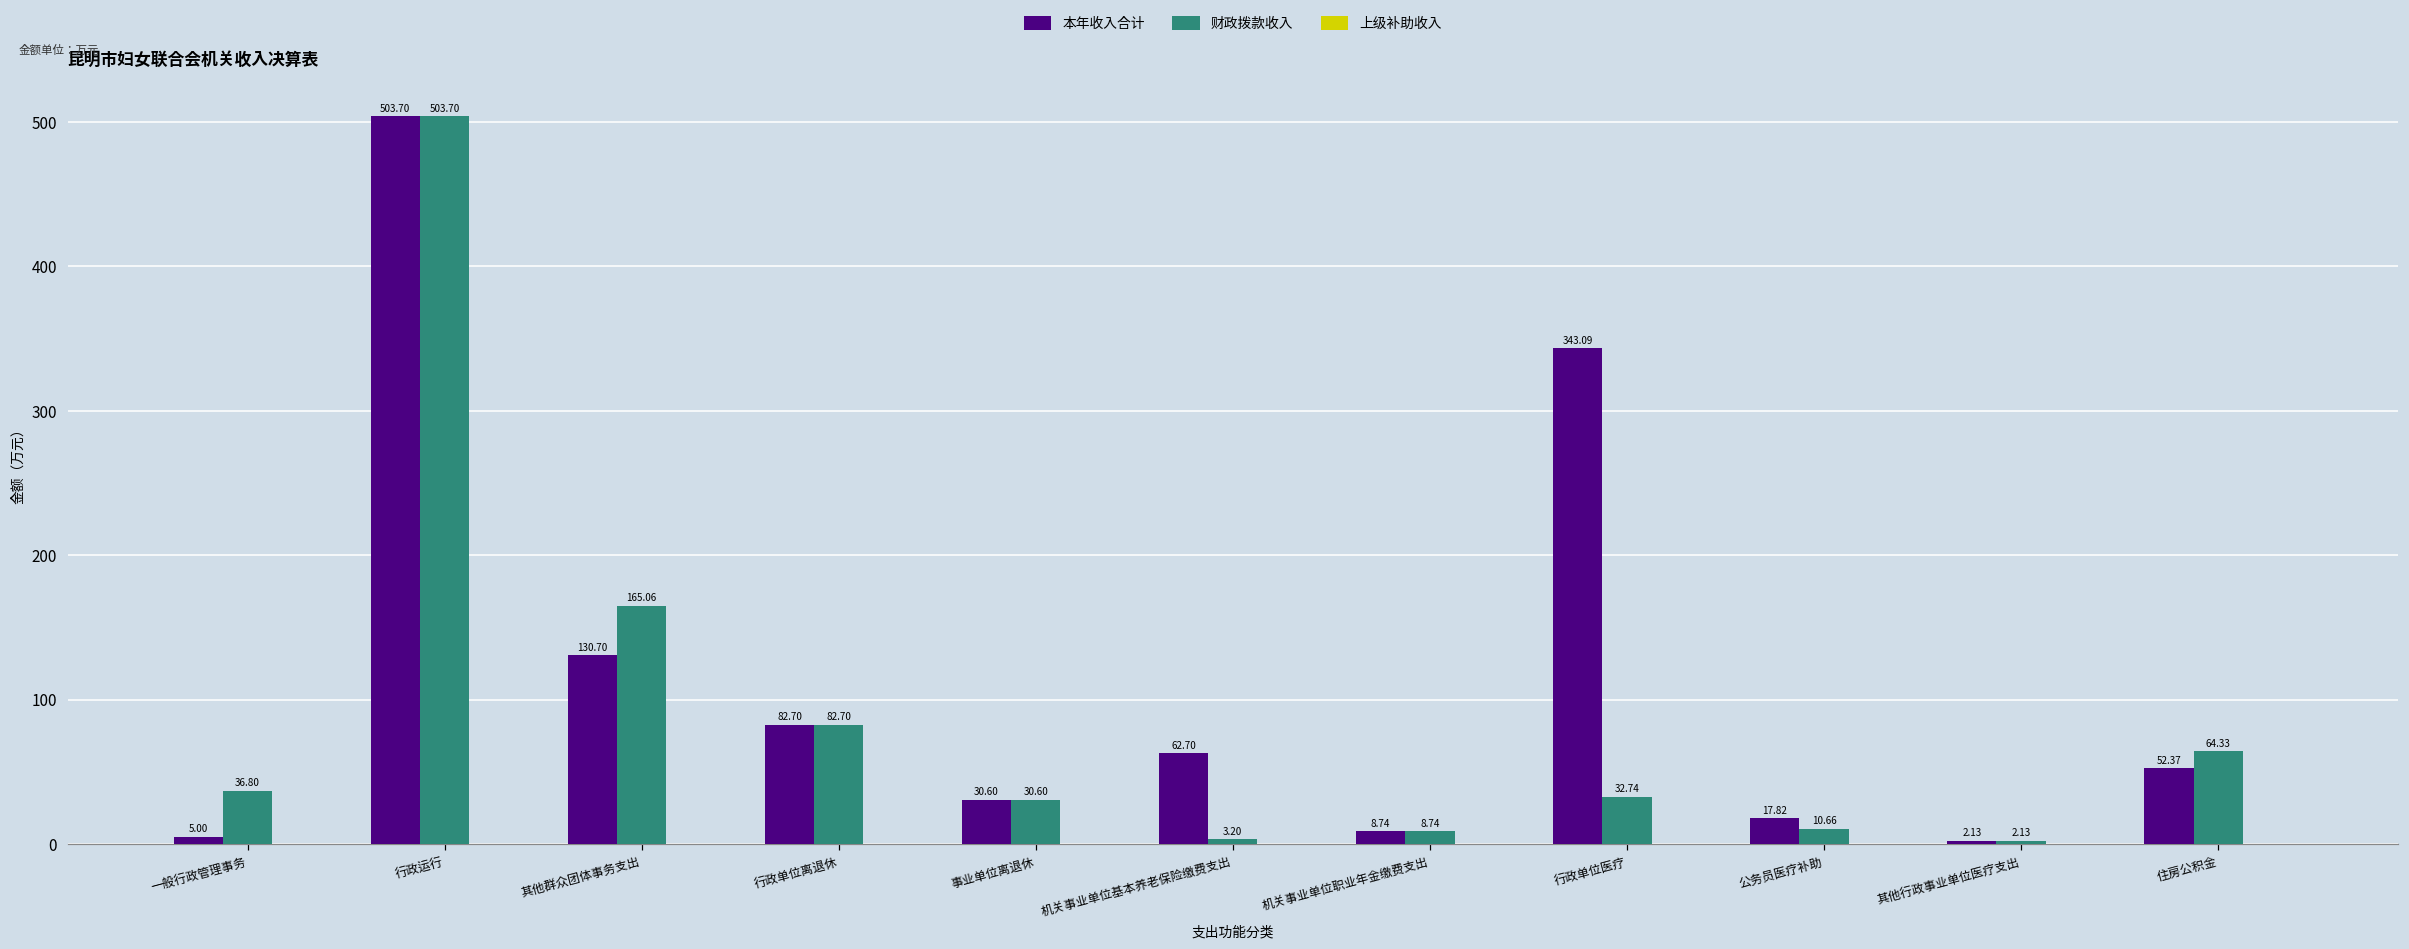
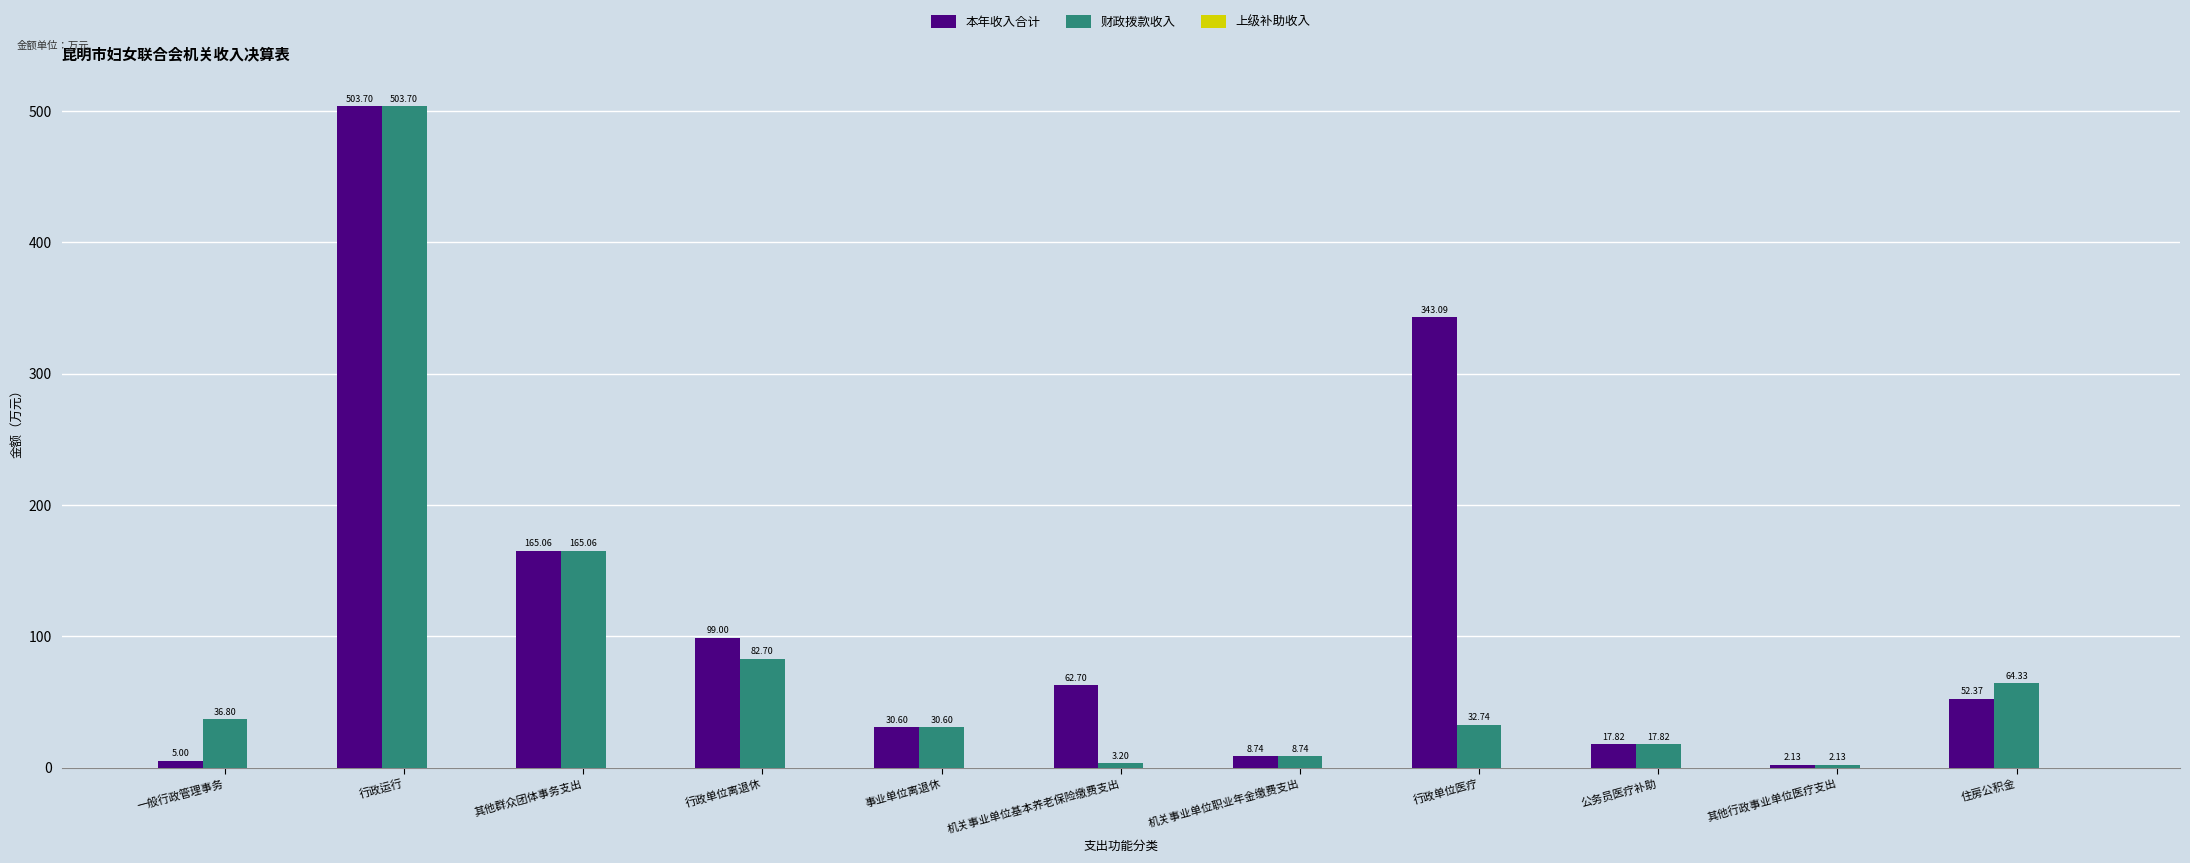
本年收入合计, 其他群众团体事务支出: 130.70 -> 165.06
本年收入合计, 行政单位离退休: 82.70 -> 99.00
财政拨款收入, 公务员医疗补助: 10.66 -> 17.82
